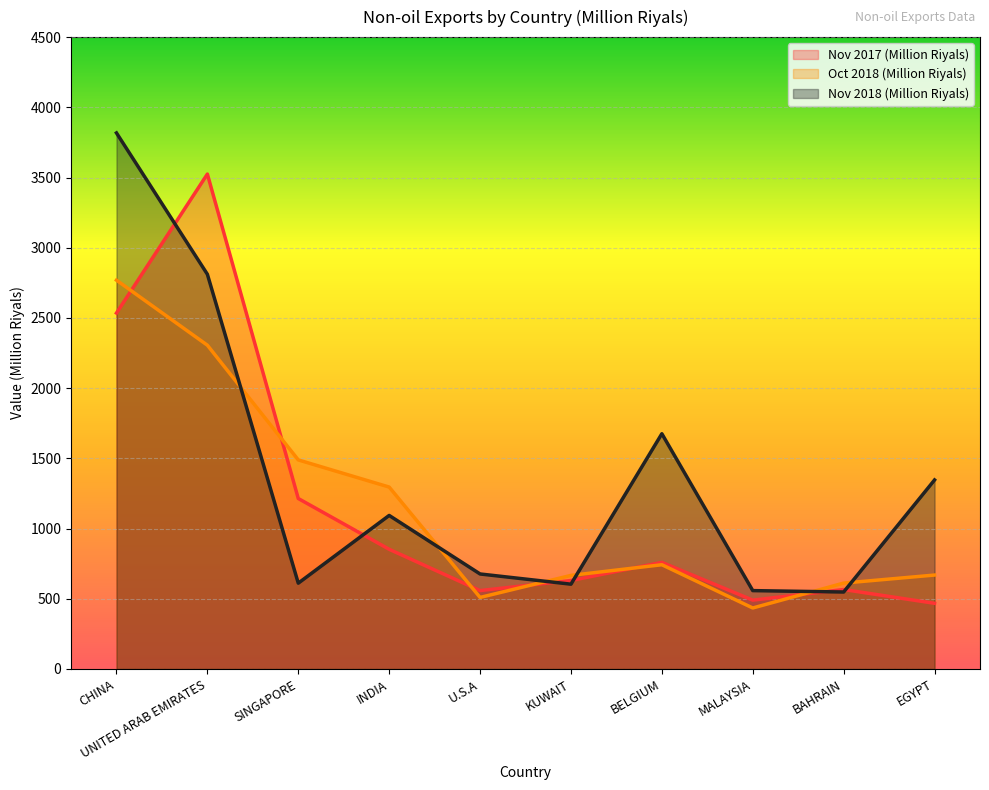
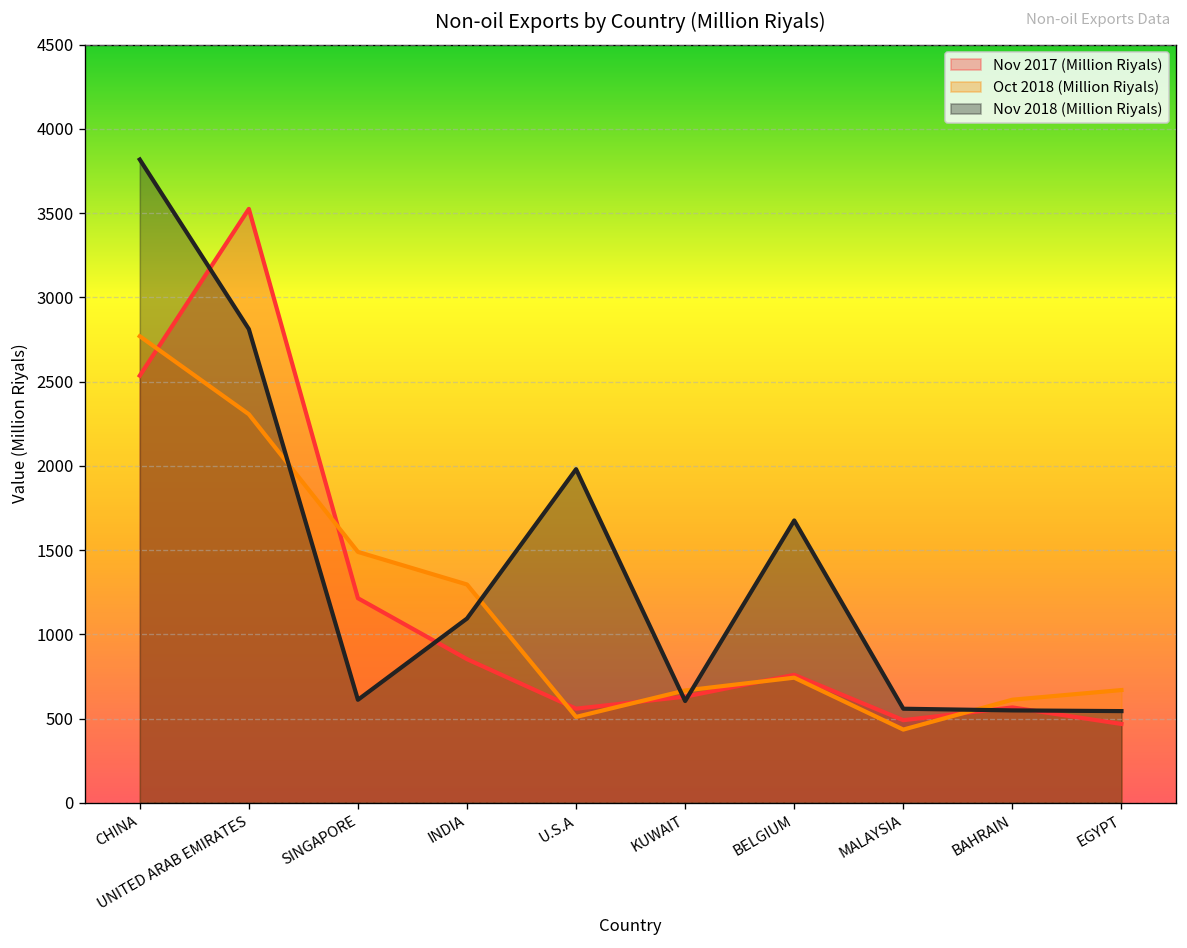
Nov 2018 (Million Riyals), U.S.A: 680 -> 1980
Nov 2018 (Million Riyals), EGYPT: 1350 -> 540
